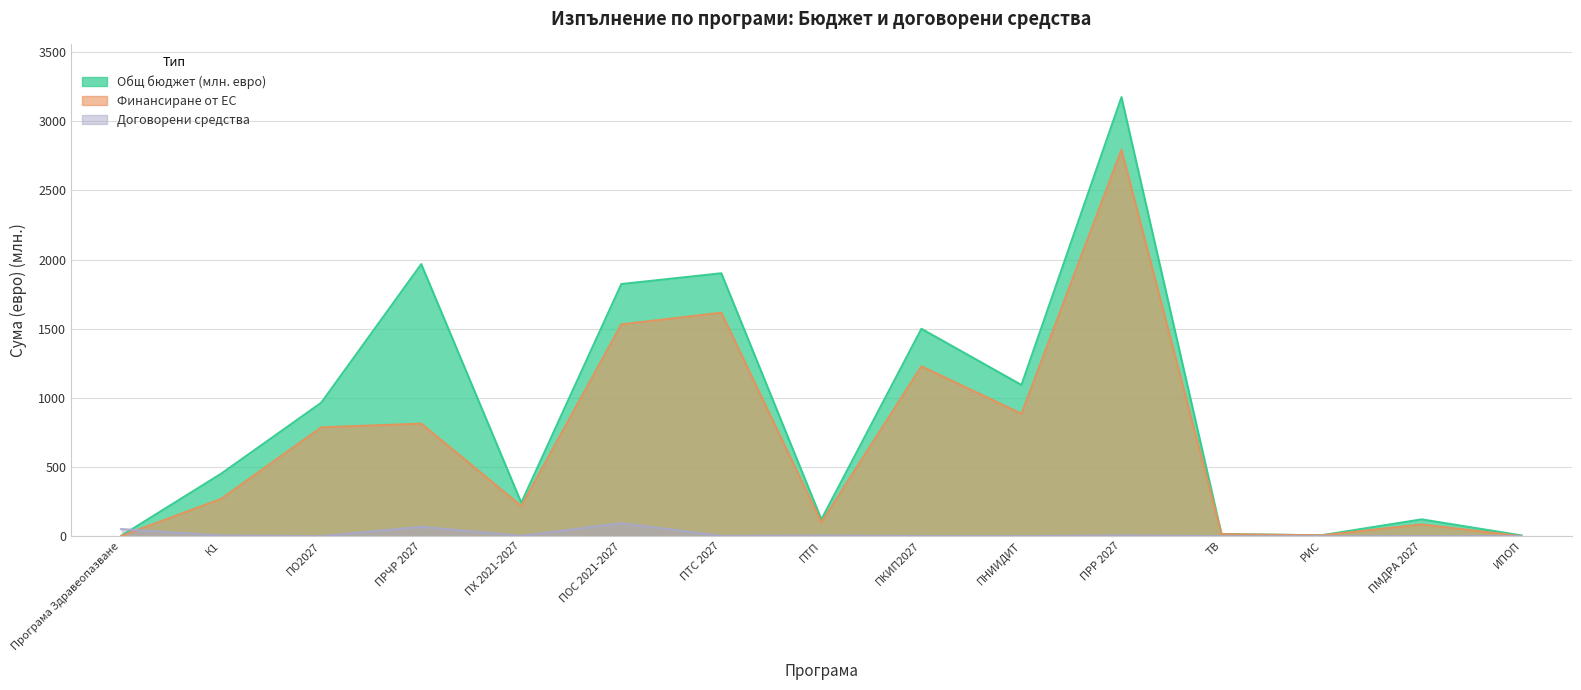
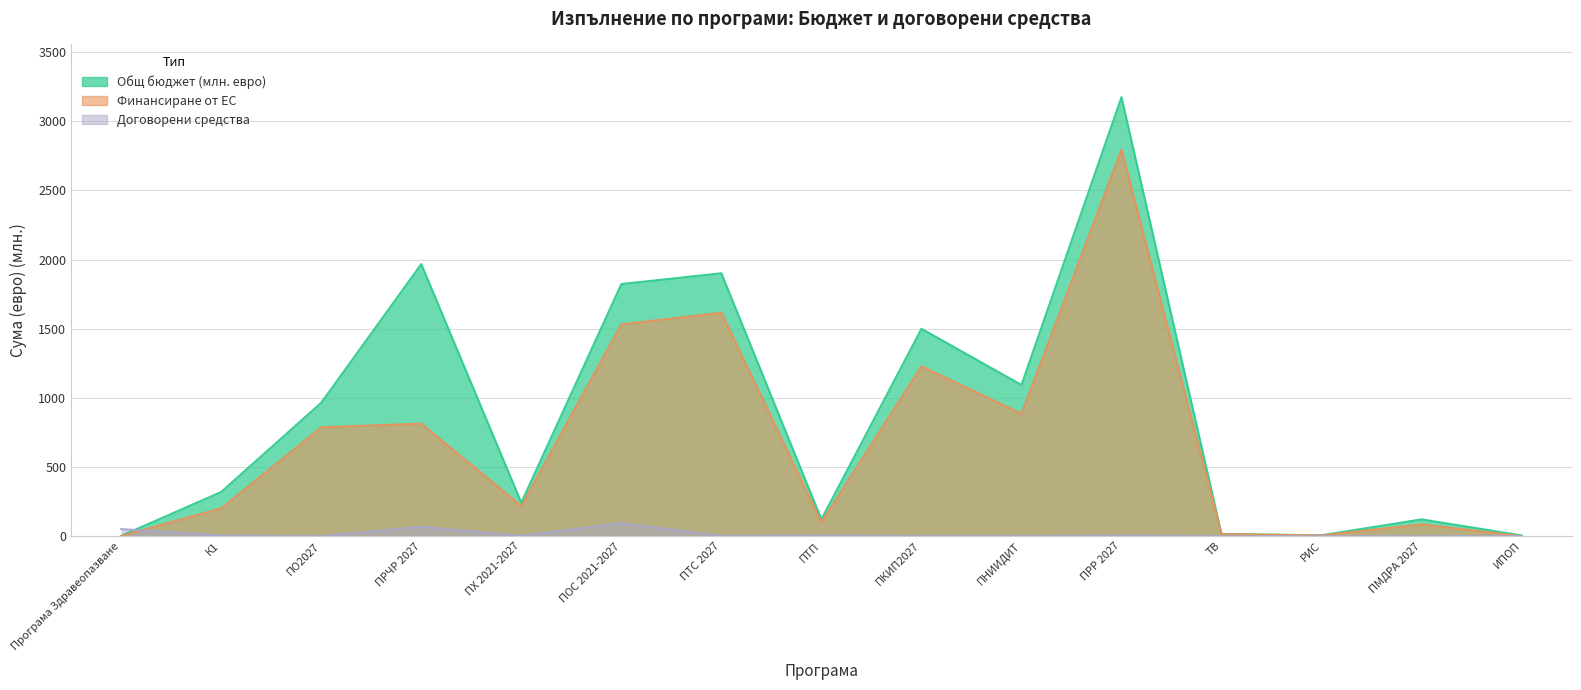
Общ бюджет (млн. евро), К1: 450 -> 320
Финансиране от ЕС, К1: 270 -> 200
